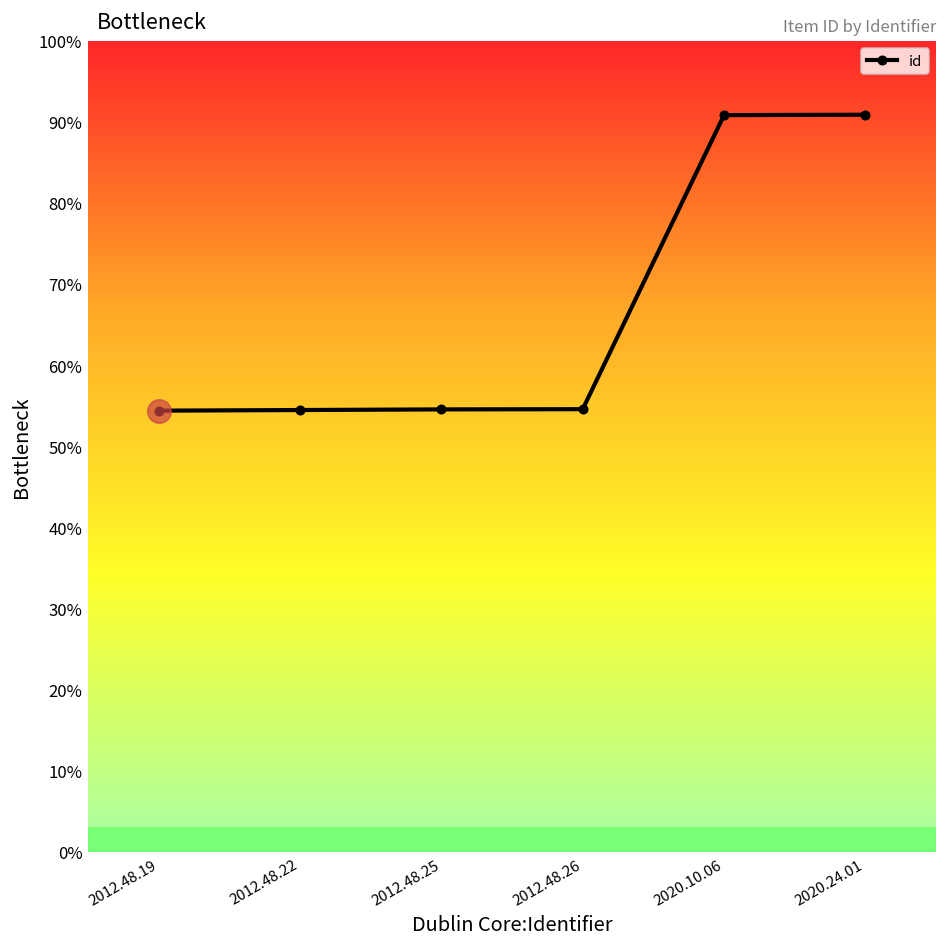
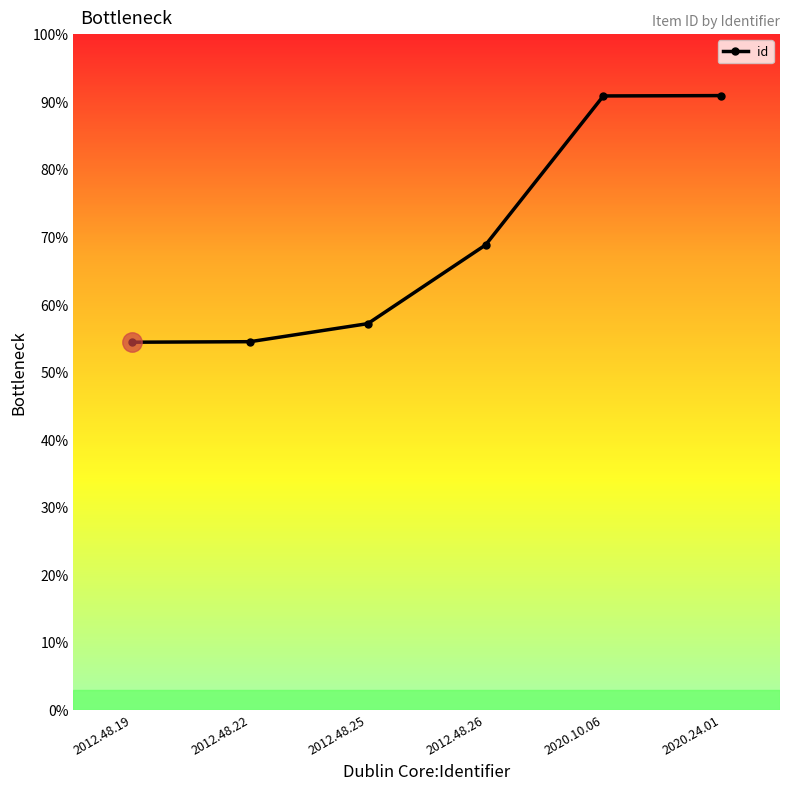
id, 2012.48.25: 55% -> 57%
id, 2012.48.26: 55% -> 69%
